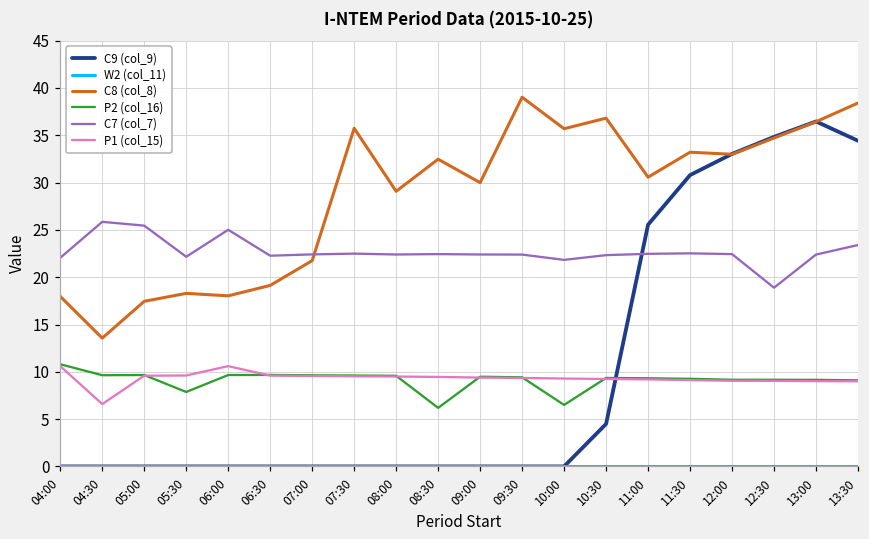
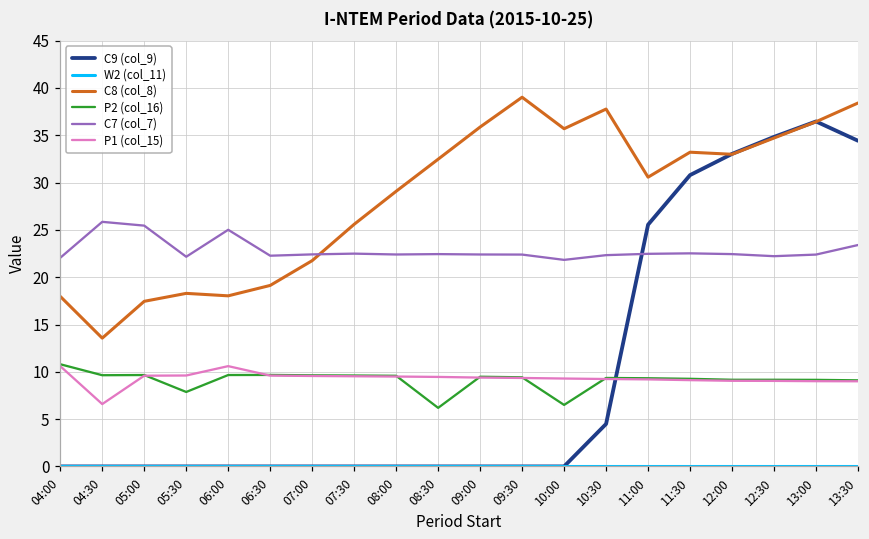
C8 (col_8), 07:30: 36 -> 26
C8 (col_8), 09:00: 30 -> 36
C8 (col_8), 10:30: 37 -> 38
C7 (col_7), 12:30: 19 -> 22
